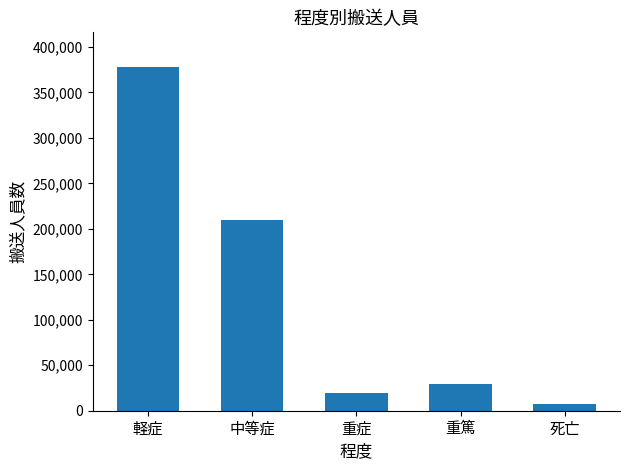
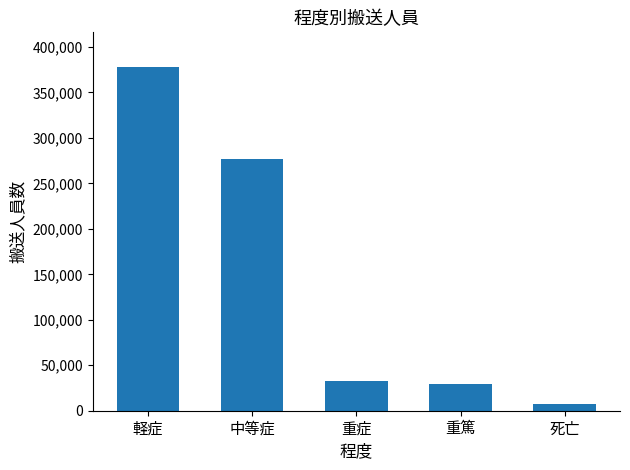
中等症: 210,000 -> 280,000
重症: 20,000 -> 30,000
